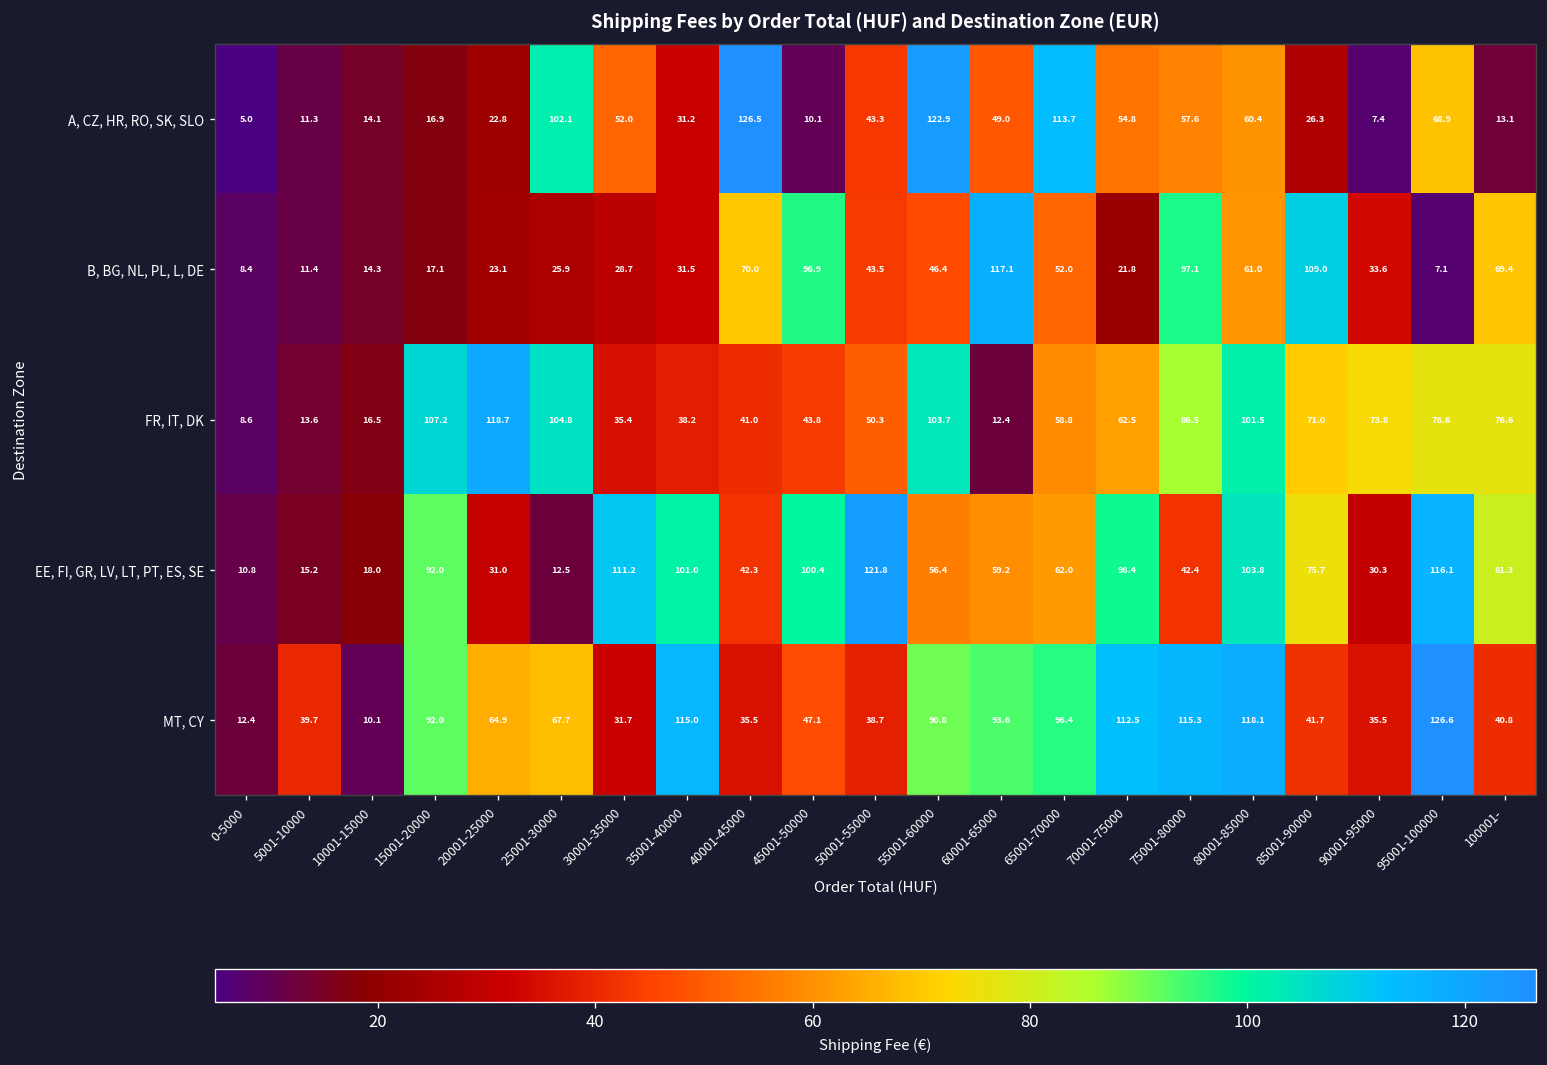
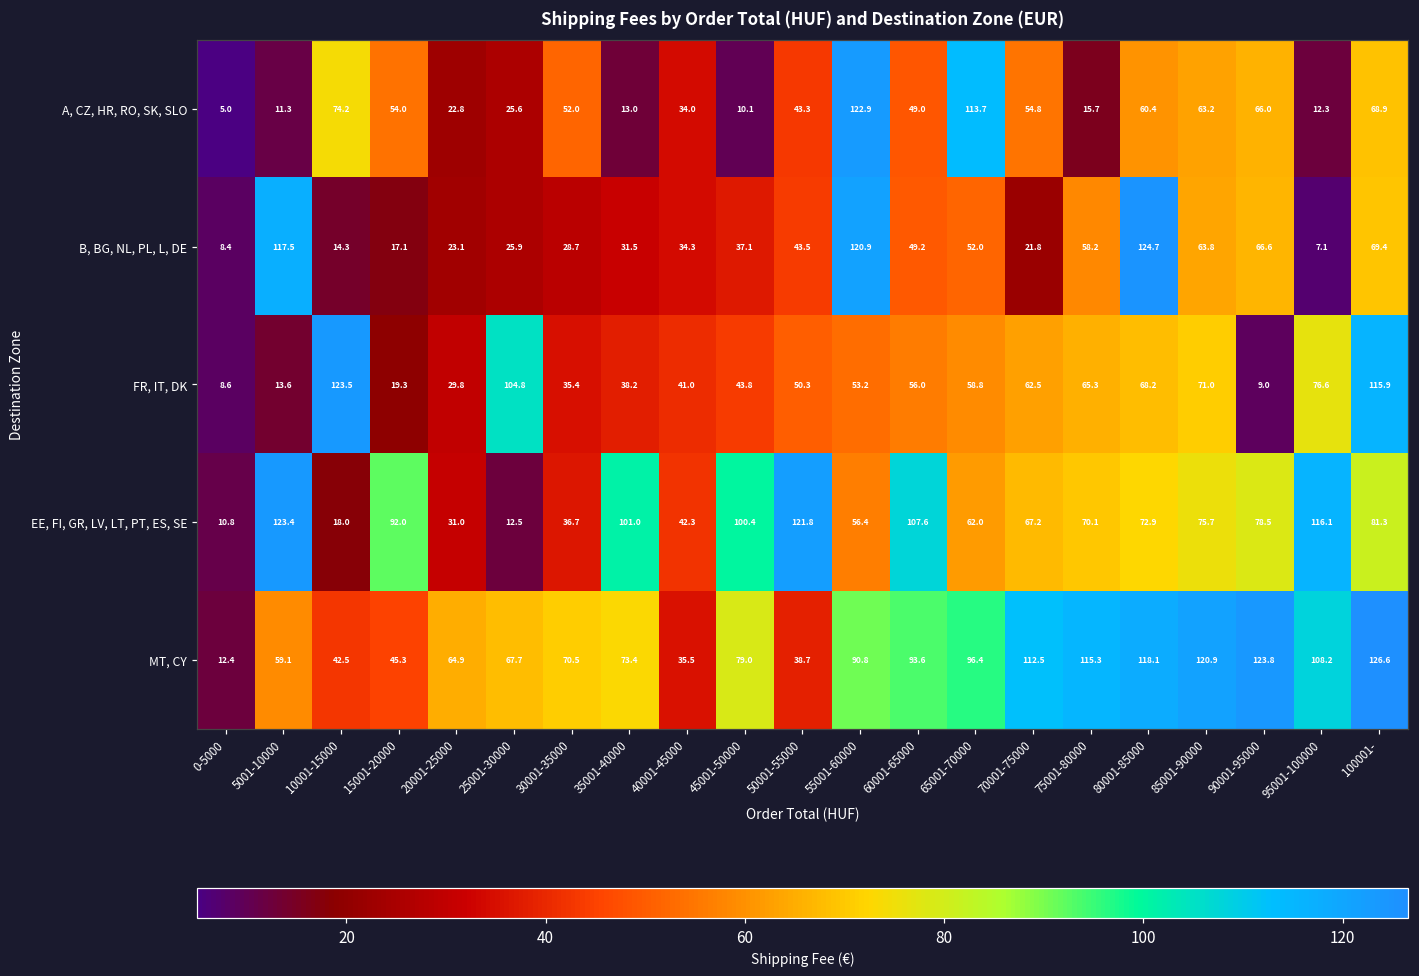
A, CZ, HR, RO, SK, SLO, 10001-15000: 14.1 -> 74.2
A, CZ, HR, RO, SK, SLO, 15001-20000: 16.9 -> 54.0
A, CZ, HR, RO, SK, SLO, 25001-30000: 102.1 -> 25.6
A, CZ, HR, RO, SK, SLO, 35001-40000: 31.2 -> 13.0
A, CZ, HR, RO, SK, SLO, 40001-45000: 126.5 -> 34.0
A, CZ, HR, RO, SK, SLO, 75001-80000: 57.6 -> 15.7
A, CZ, HR, RO, SK, SLO, 85001-90000: 26.3 -> 63.2
A, CZ, HR, RO, SK, SLO, 90001-95000: 7.4 -> 66.0
A, CZ, HR, RO, SK, SLO, 95001-100000: 68.9 -> 12.3
A, CZ, HR, RO, SK, SLO, 100001-: 13.1 -> 68.9
B, BG, NL, PL, L, DE, 5001-10000: 11.4 -> 117.5
B, BG, NL, PL, L, DE, 40001-45000: 70.0 -> 34.3
B, BG, NL, PL, L, DE, 45001-50000: 96.9 -> 37.1
B, BG, NL, PL, L, DE, 55001-60000: 46.4 -> 120.9
B, BG, NL, PL, L, DE, 60001-65000: 117.1 -> 49.2
B, BG, NL, PL, L, DE, 75001-80000: 97.1 -> 58.2
B, BG, NL, PL, L, DE, 80001-85000: 61.0 -> 124.7
B, BG, NL, PL, L, DE, 85001-90000: 109.0 -> 63.8
B, BG, NL, PL, L, DE, 90001-95000: 33.6 -> 66.6
FR, IT, DK, 10001-15000: 16.5 -> 123.5
FR, IT, DK, 15001-20000: 107.2 -> 19.3
FR, IT, DK, 20001-25000: 118.7 -> 29.8
FR, IT, DK, 55001-60000: 103.7 -> 53.2
FR, IT, DK, 60001-65000: 12.4 -> 56.0
FR, IT, DK, 75001-80000: 86.5 -> 65.3
FR, IT, DK, 80001-85000: 101.5 -> 68.2
FR, IT, DK, 90001-95000: 73.8 -> 9.0
FR, IT, DK, 100001-: 76.6 -> 115.9
EE, FI, GR, LV, LT, PT, ES, SE, 5001-10000: 15.2 -> 123.4
EE, FI, GR, LV, LT, PT, ES, SE, 30001-35000: 111.2 -> 36.7
EE, FI, GR, LV, LT, PT, ES, SE, 60001-65000: 59.2 -> 107.6
EE, FI, GR, LV, LT, PT, ES, SE, 70001-75000: 98.4 -> 67.2
EE, FI, GR, LV, LT, PT, ES, SE, 75001-80000: 42.4 -> 70.1
EE, FI, GR, LV, LT, PT, ES, SE, 80001-85000: 103.8 -> 72.9
EE, FI, GR, LV, LT, PT, ES, SE, 90001-95000: 30.3 -> 78.5
MT, CY, 5001-10000: 39.7 -> 59.1
MT, CY, 10001-15000: 10.1 -> 42.5
MT, CY, 15001-20000: 92.0 -> 45.3
MT, CY, 30001-35000: 31.7 -> 70.5
MT, CY, 35001-40000: 115.0 -> 73.4
MT, CY, 45001-50000: 47.1 -> 79.0
MT, CY, 85001-90000: 41.7 -> 120.9
MT, CY, 90001-95000: 35.5 -> 123.8
MT, CY, 95001-100000: 126.6 -> 108.2
MT, CY, 100001-: 40.8 -> 126.6
